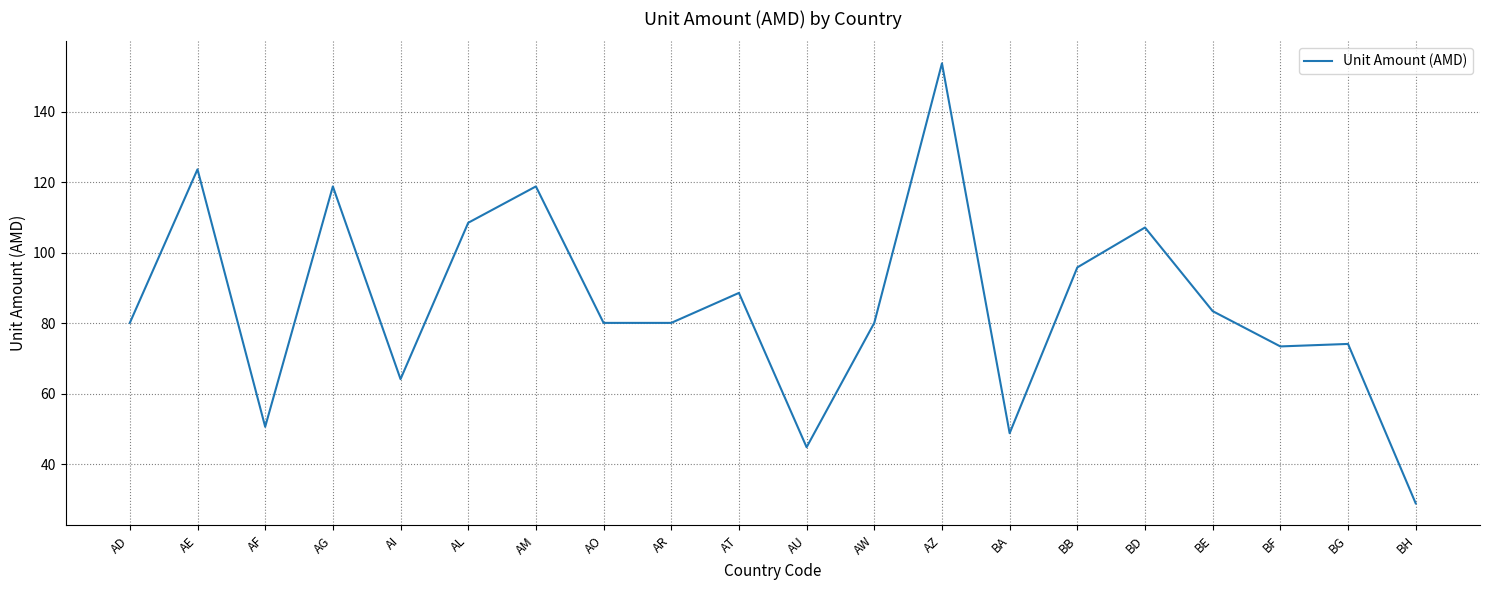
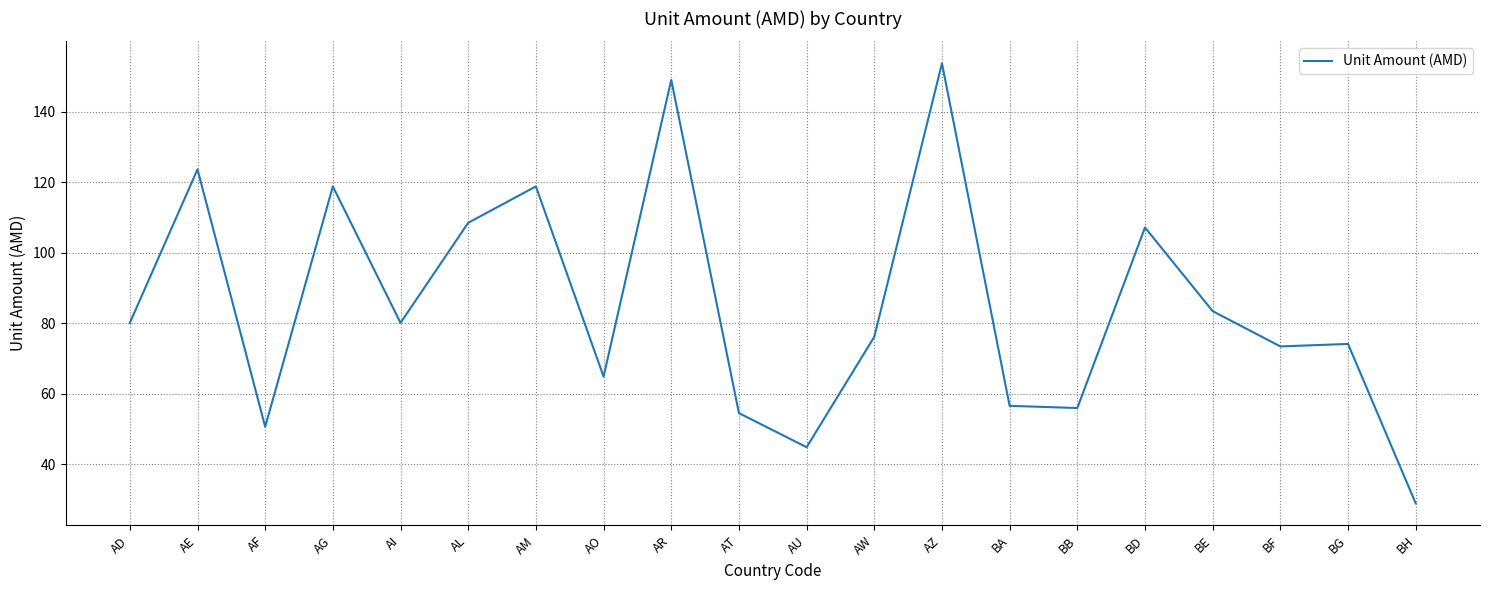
AI: 64 -> 80
AO: 80 -> 65
AR: 80 -> 149
AT: 89 -> 55
AW: 80 -> 76
BA: 49 -> 57
BB: 96 -> 56
